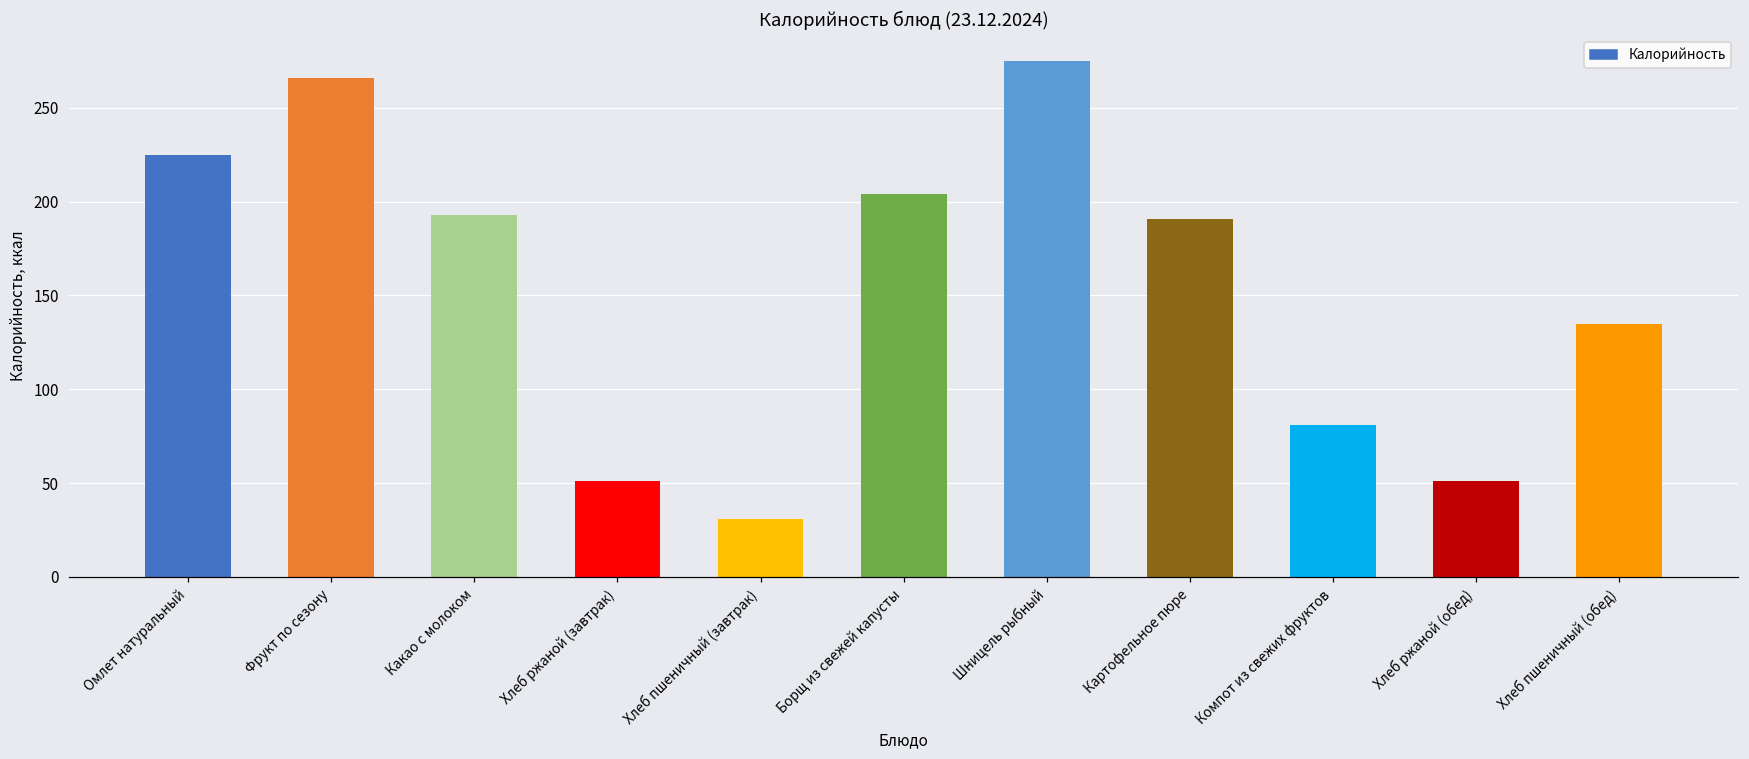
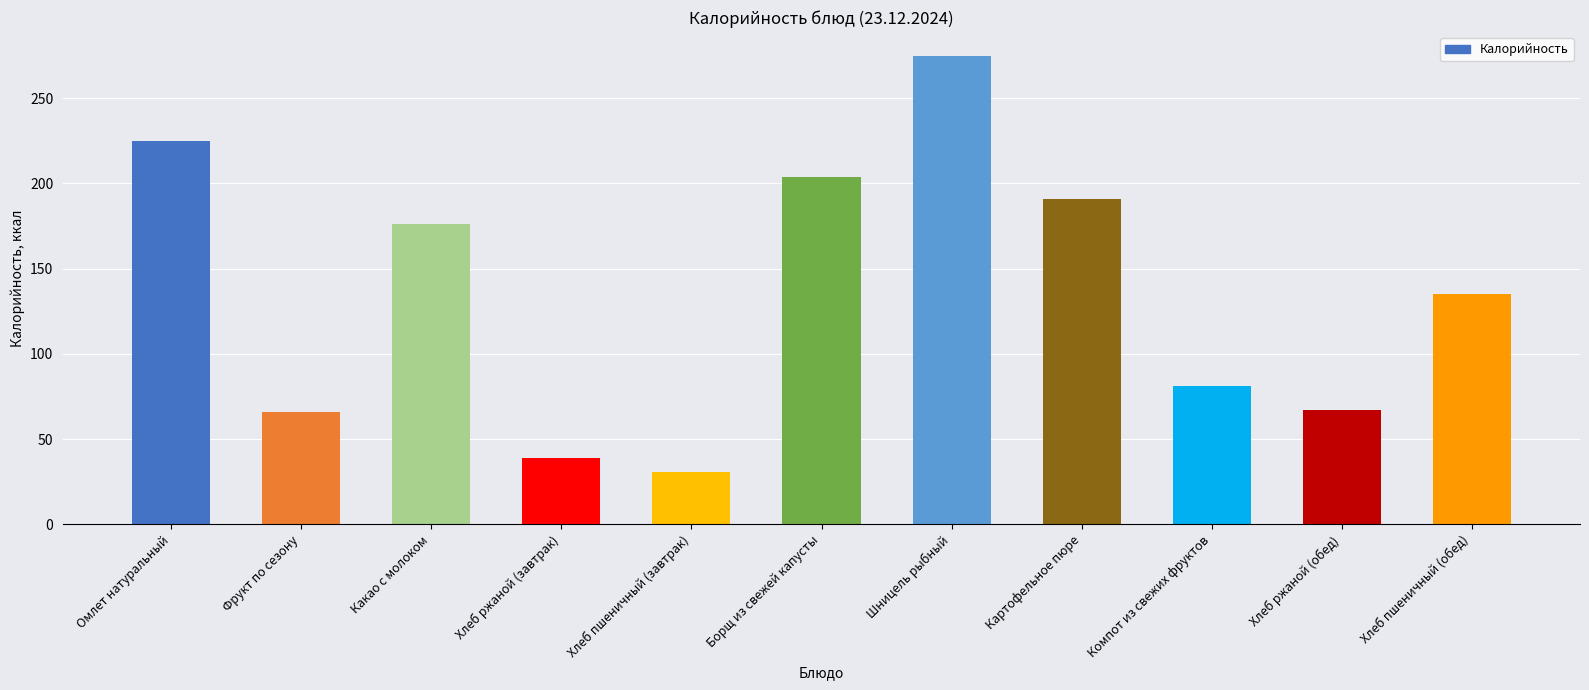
Фрукт по сезону: 266 -> 66
Какао с молоком: 193 -> 176
Хлеб ржаной (завтрак): 51 -> 39
Хлеб ржаной (обед): 51 -> 67
